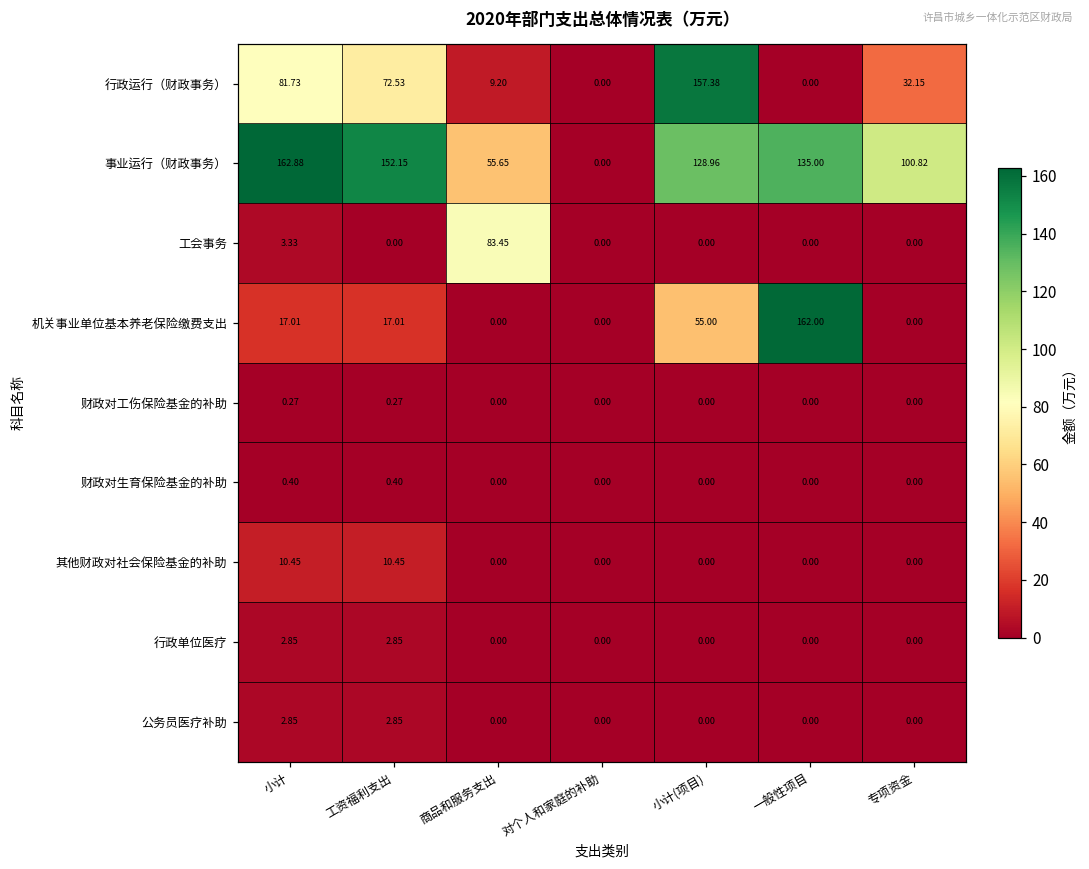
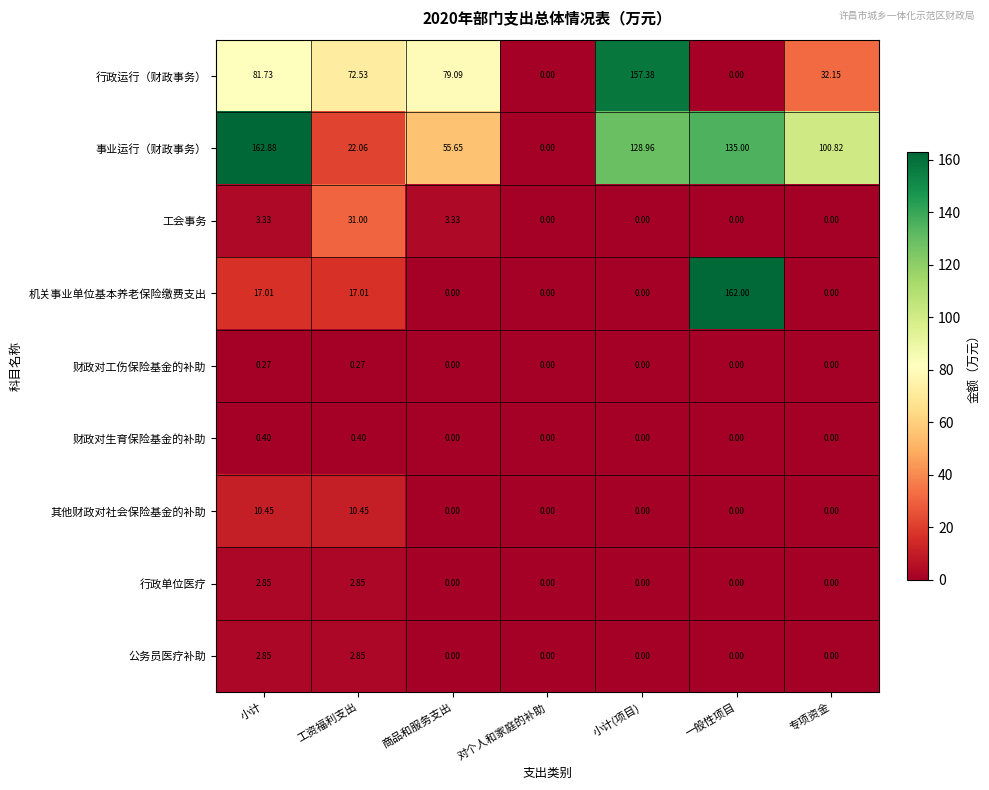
行政运行（财政事务）, 商品和服务支出: 9.20 -> 79.09
事业运行（财政事务）, 工资福利支出: 152.15 -> 22.06
工会事务, 工资福利支出: 0.00 -> 31.00
工会事务, 商品和服务支出: 83.45 -> 3.33
机关事业单位基本养老保险缴费支出, 小计(项目): 55.00 -> 0.00
